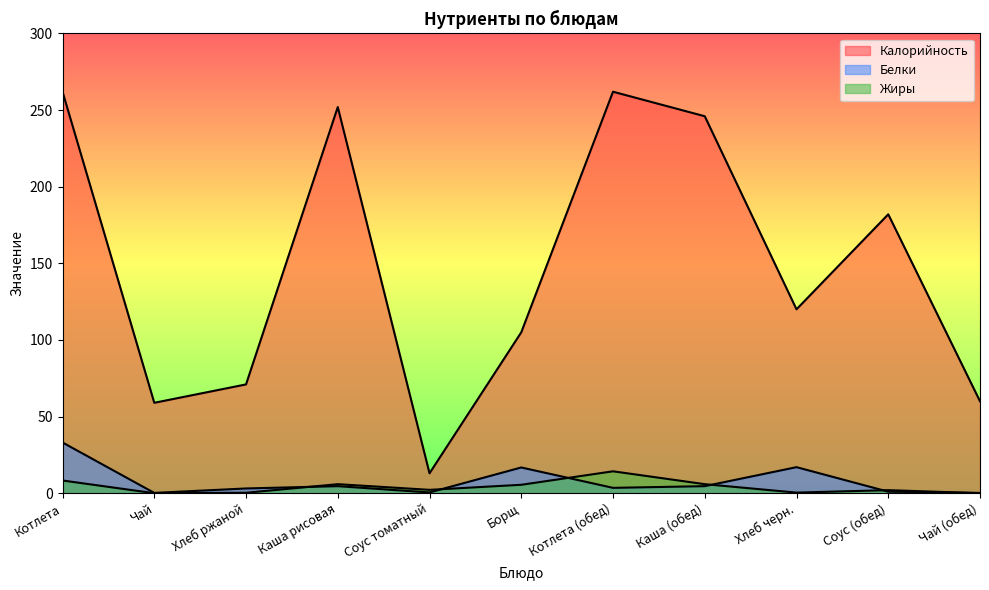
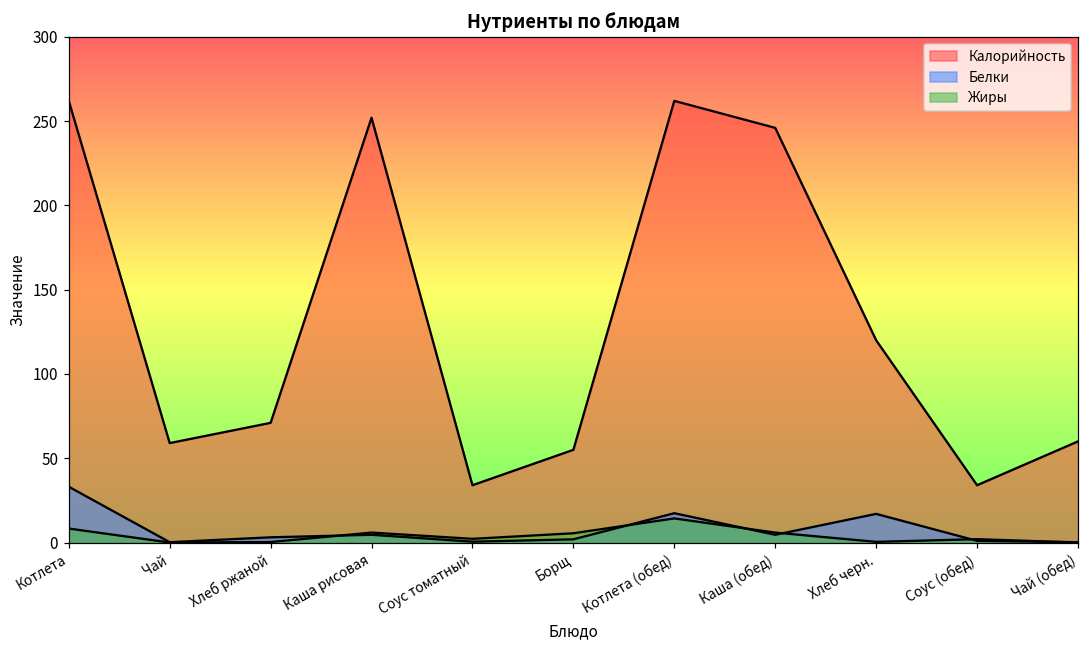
Калорийность, Соус томатный: 13 -> 34
Калорийность, Борщ: 105 -> 55
Белки, Борщ: 17 -> 2
Белки, Котлета (обед): 4 -> 17
Калорийность, Соус (обед): 182 -> 34
